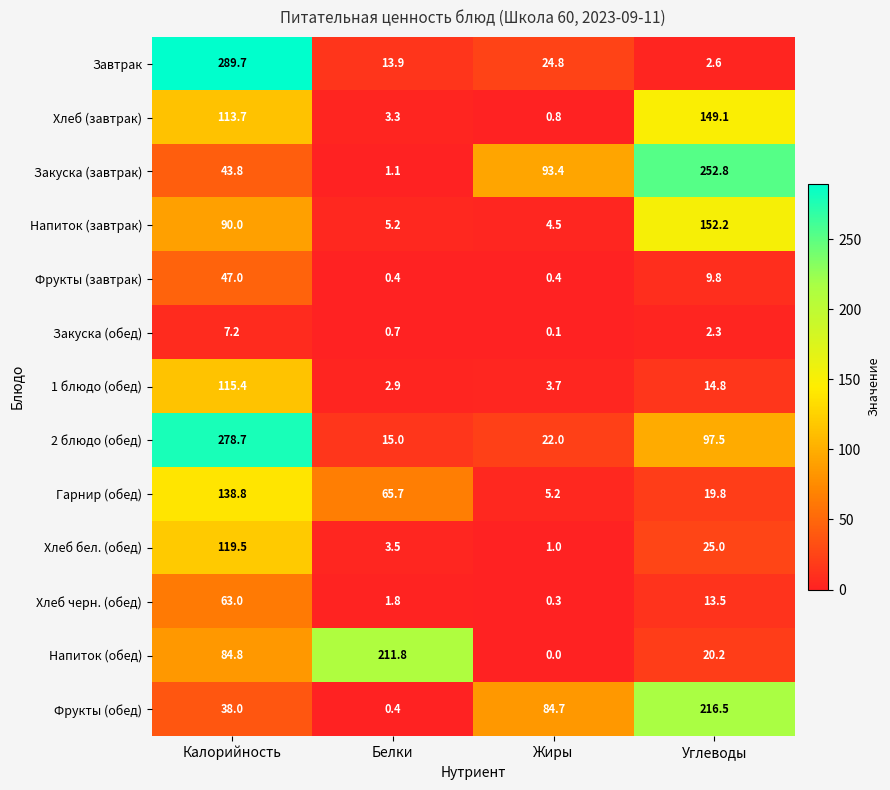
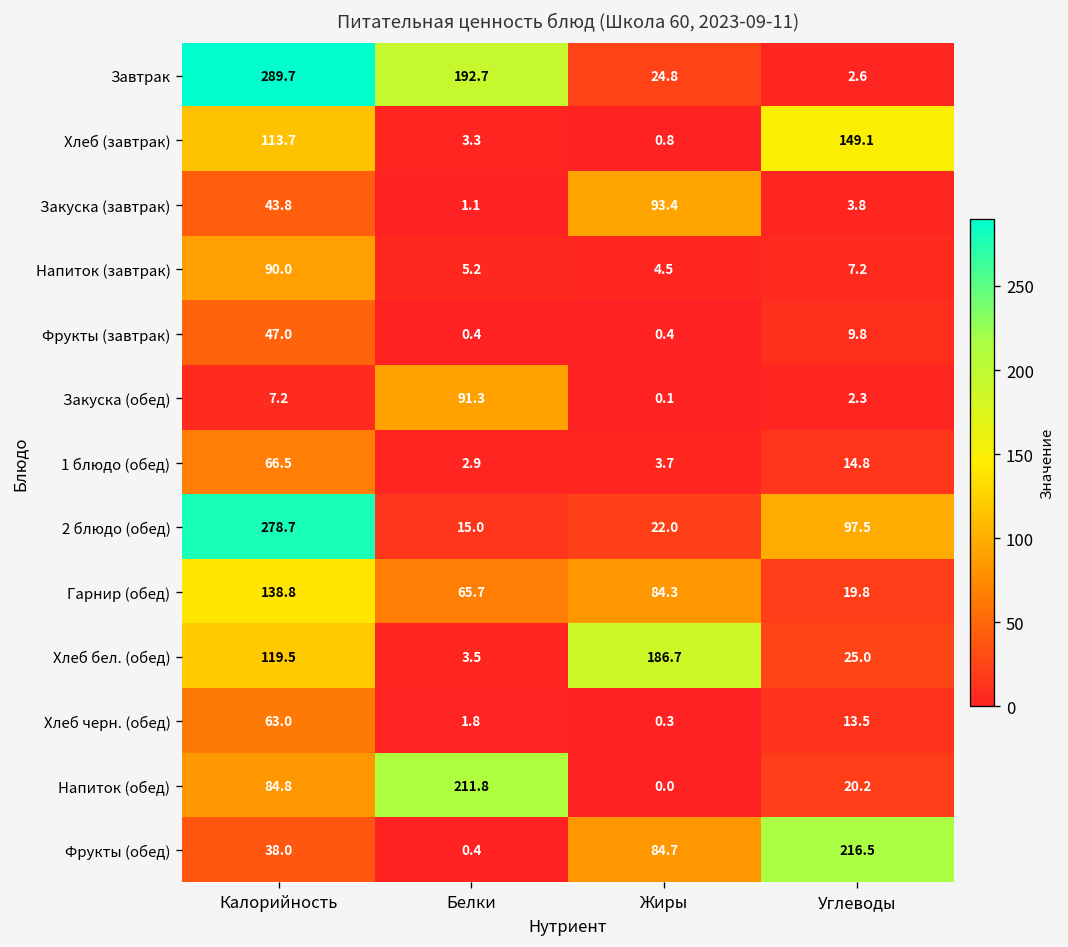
Завтрак, Белки: 13.9 -> 192.7
Закуска (завтрак), Углеводы: 252.8 -> 3.8
Напиток (завтрак), Углеводы: 152.2 -> 7.2
Закуска (обед), Белки: 0.7 -> 91.3
1 блюдо (обед), Калорийность: 115.4 -> 66.5
Гарнир (обед), Жиры: 5.2 -> 84.3
Хлеб бел. (обед), Жиры: 1.0 -> 186.7
